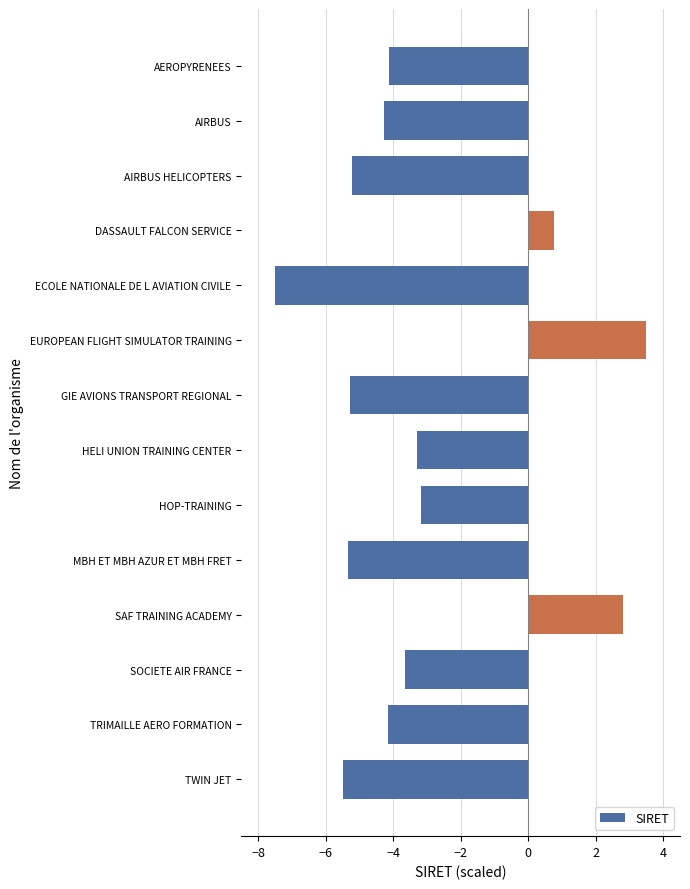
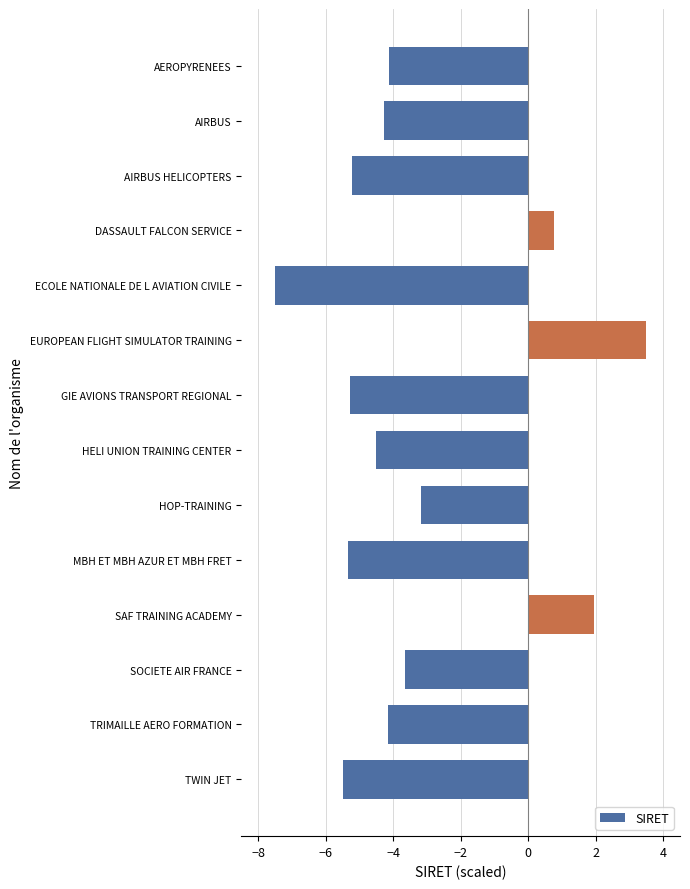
HELI UNION TRAINING CENTER: -3.3 -> -4.5
SAF TRAINING ACADEMY: 2.8 -> 2.0
